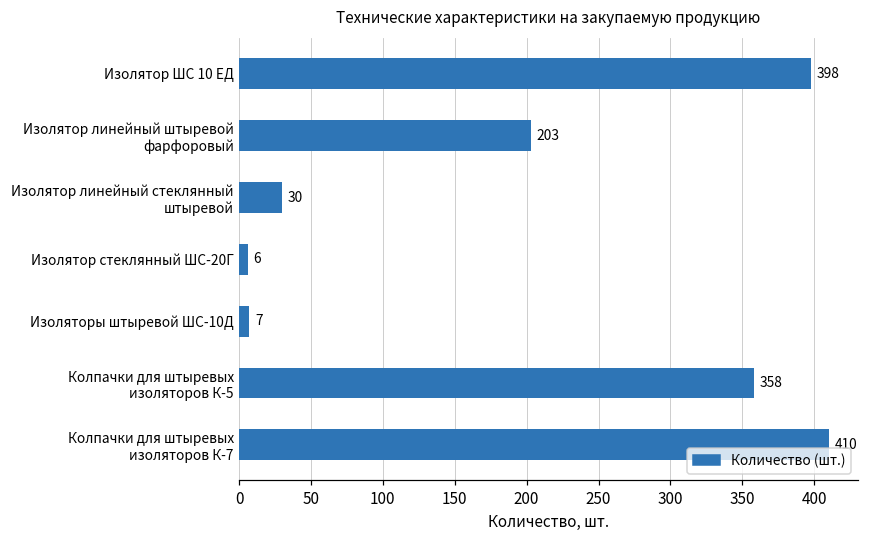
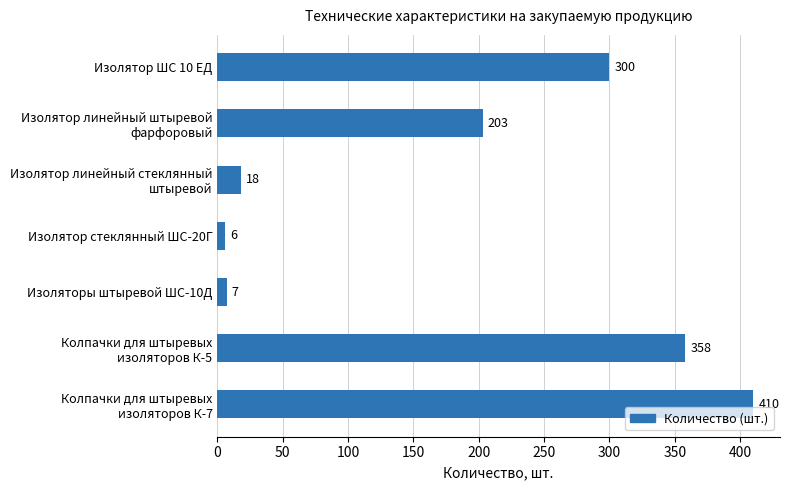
Изолятор ШС 10 ЕД: 398 -> 300
Изолятор линейный стеклянный штыревой: 30 -> 18
